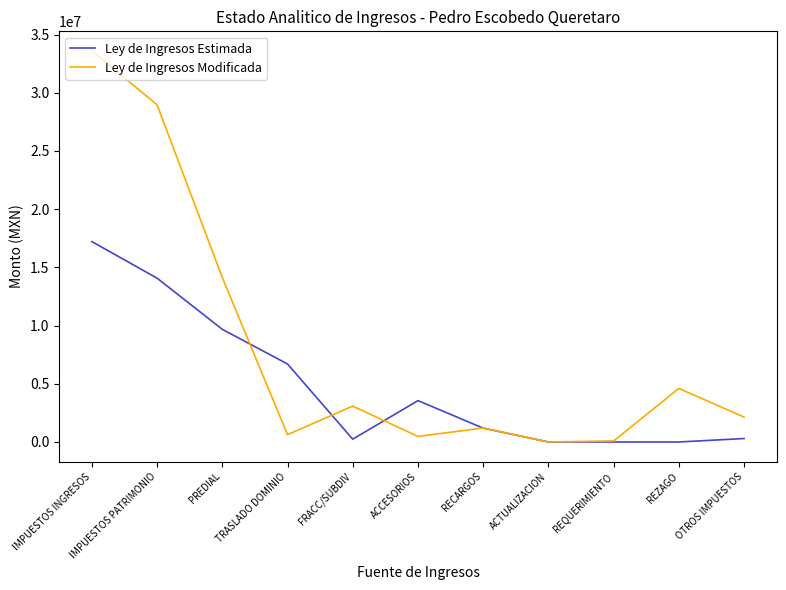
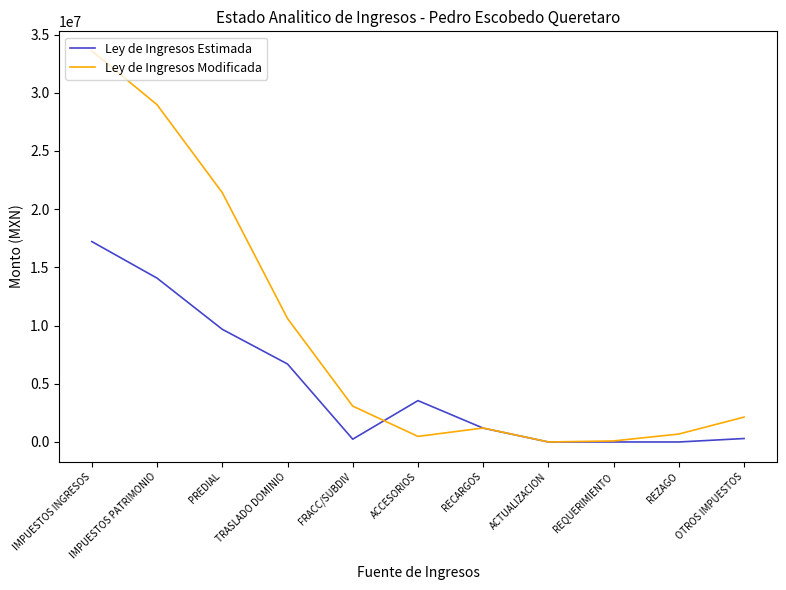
Ley de Ingresos Modificada, PREDIAL: 14100000 -> 21400000
Ley de Ingresos Modificada, TRASLADO DOMINIO: 600000 -> 10600000
Ley de Ingresos Modificada, REZAGO: 4600000 -> 700000
